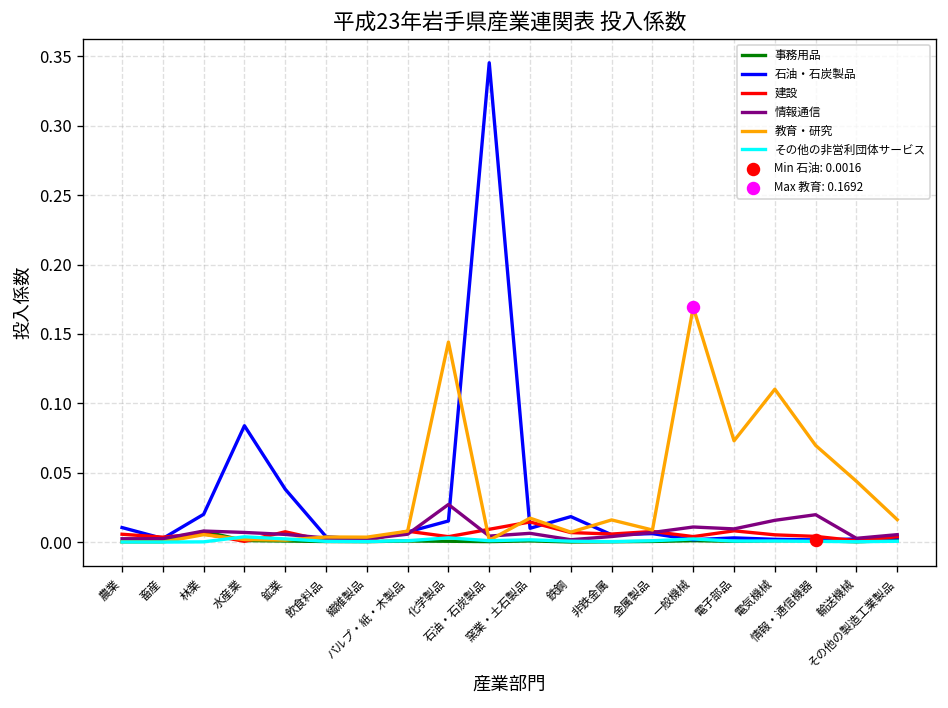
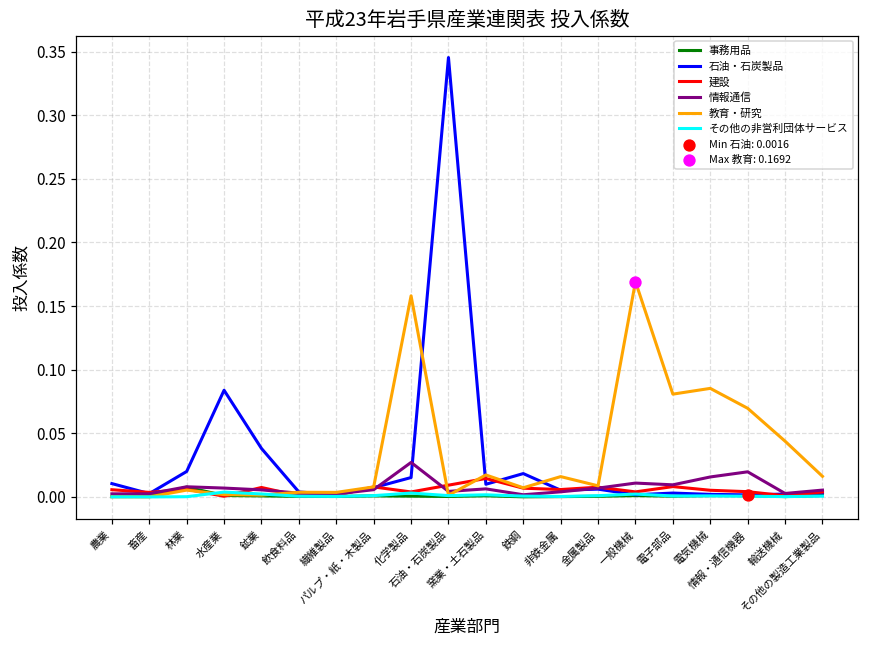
教育・研究, 化学製品: 0.144 -> 0.158
教育・研究, 電子部品: 0.073 -> 0.081
教育・研究, 電気機械: 0.110 -> 0.085
